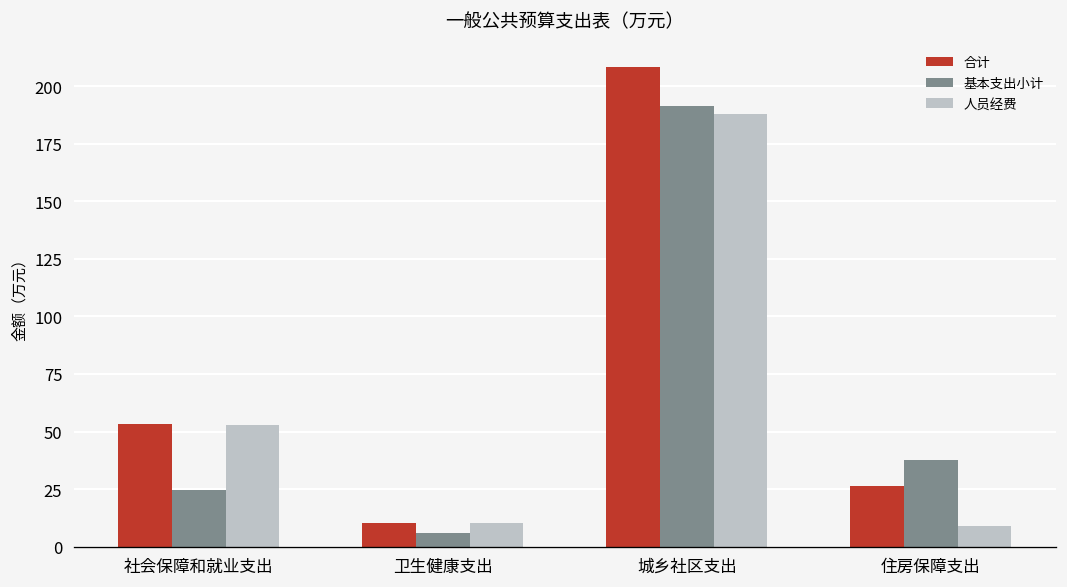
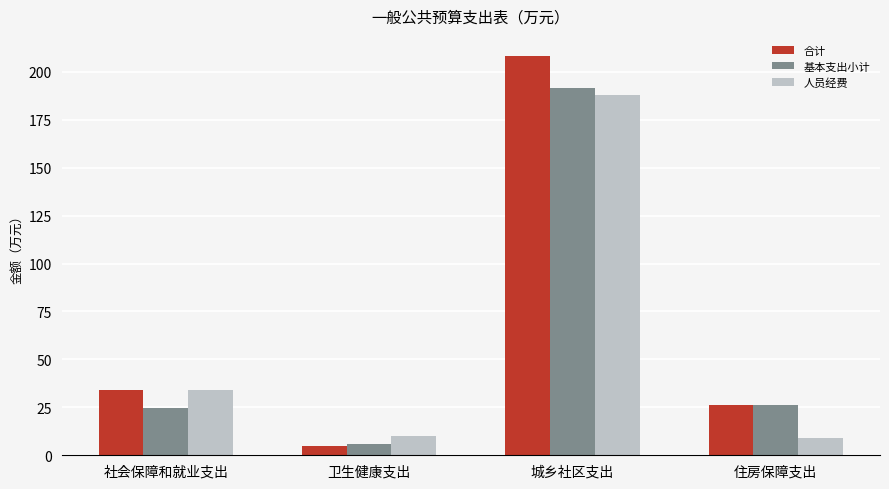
合计, 社会保障和就业支出: 53 -> 34
人员经费, 社会保障和就业支出: 53 -> 34
合计, 卫生健康支出: 10 -> 5
基本支出小计, 住房保障支出: 38 -> 26
